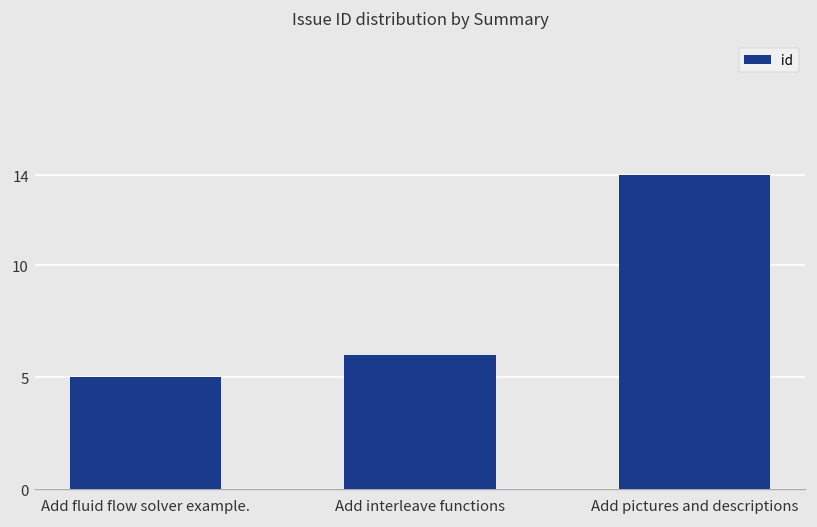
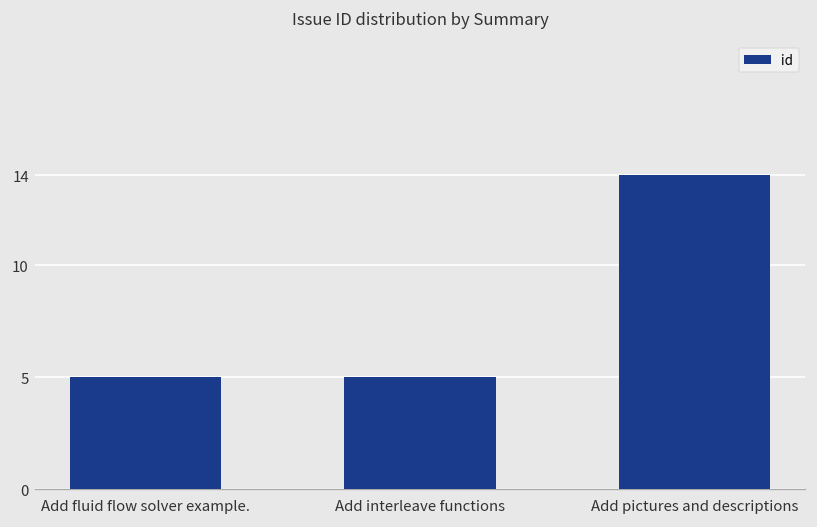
Add interleave functions: 6 -> 5
